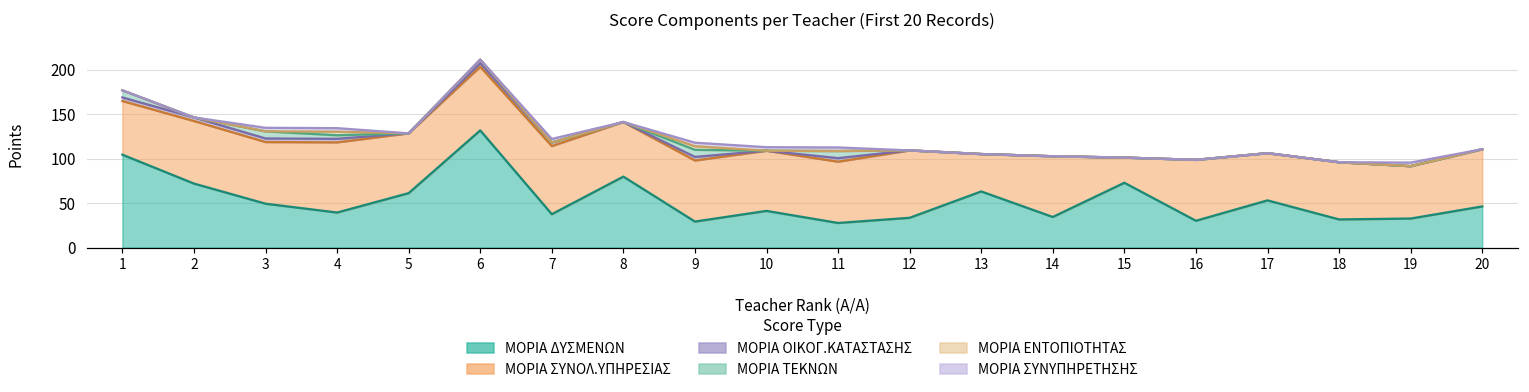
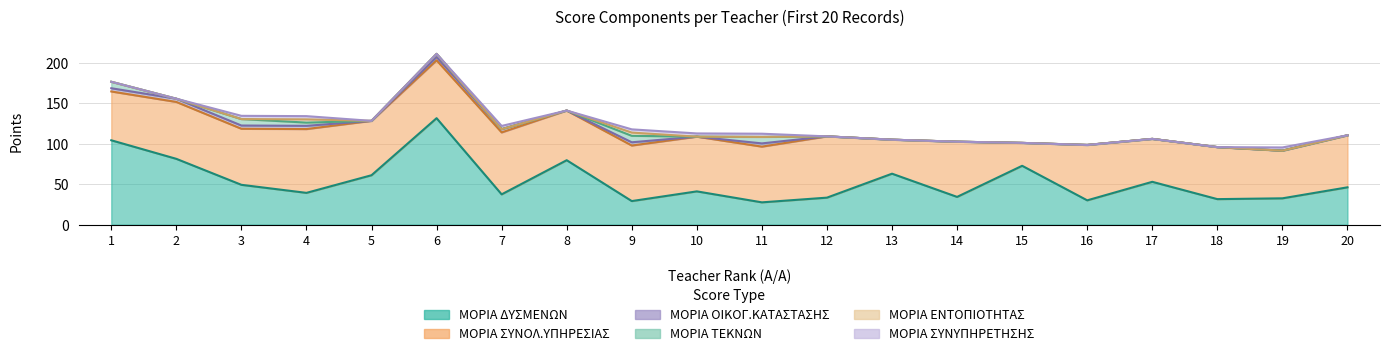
ΜΟΡΙΑ ΔΥΣΜΕΝΩΝ, 2: 70 -> 80
